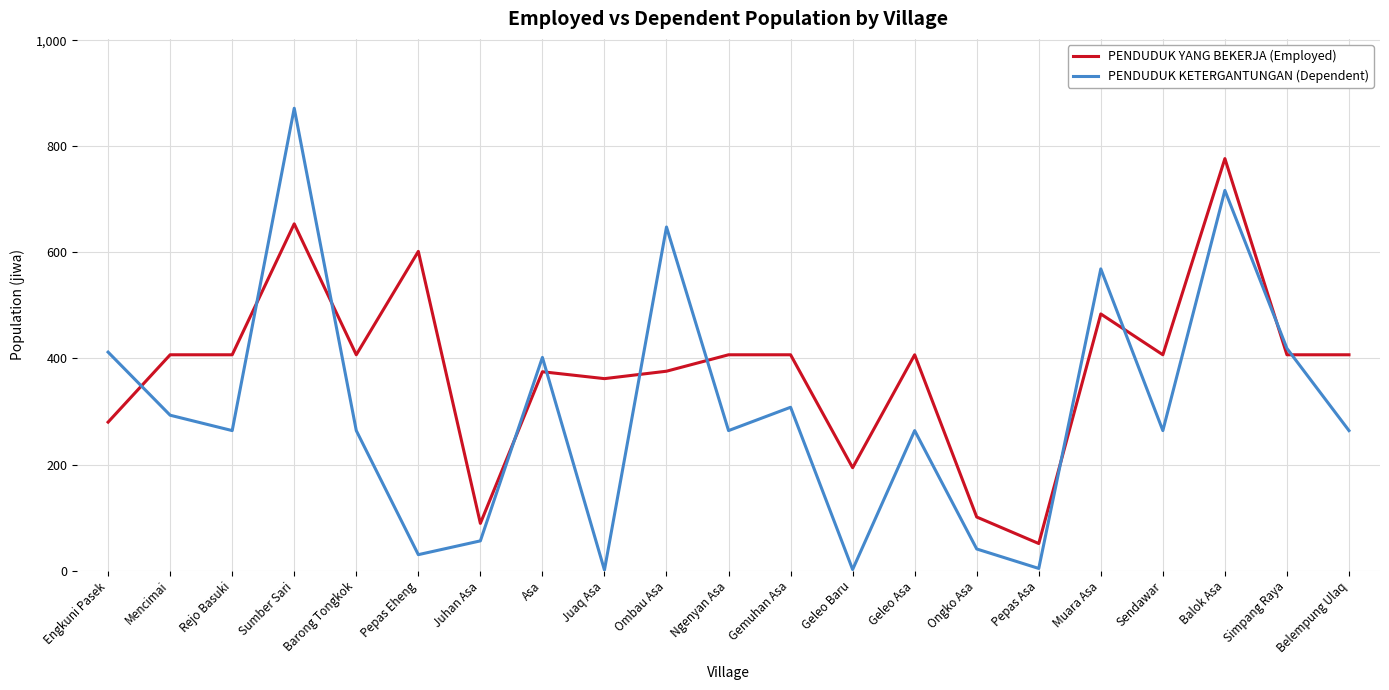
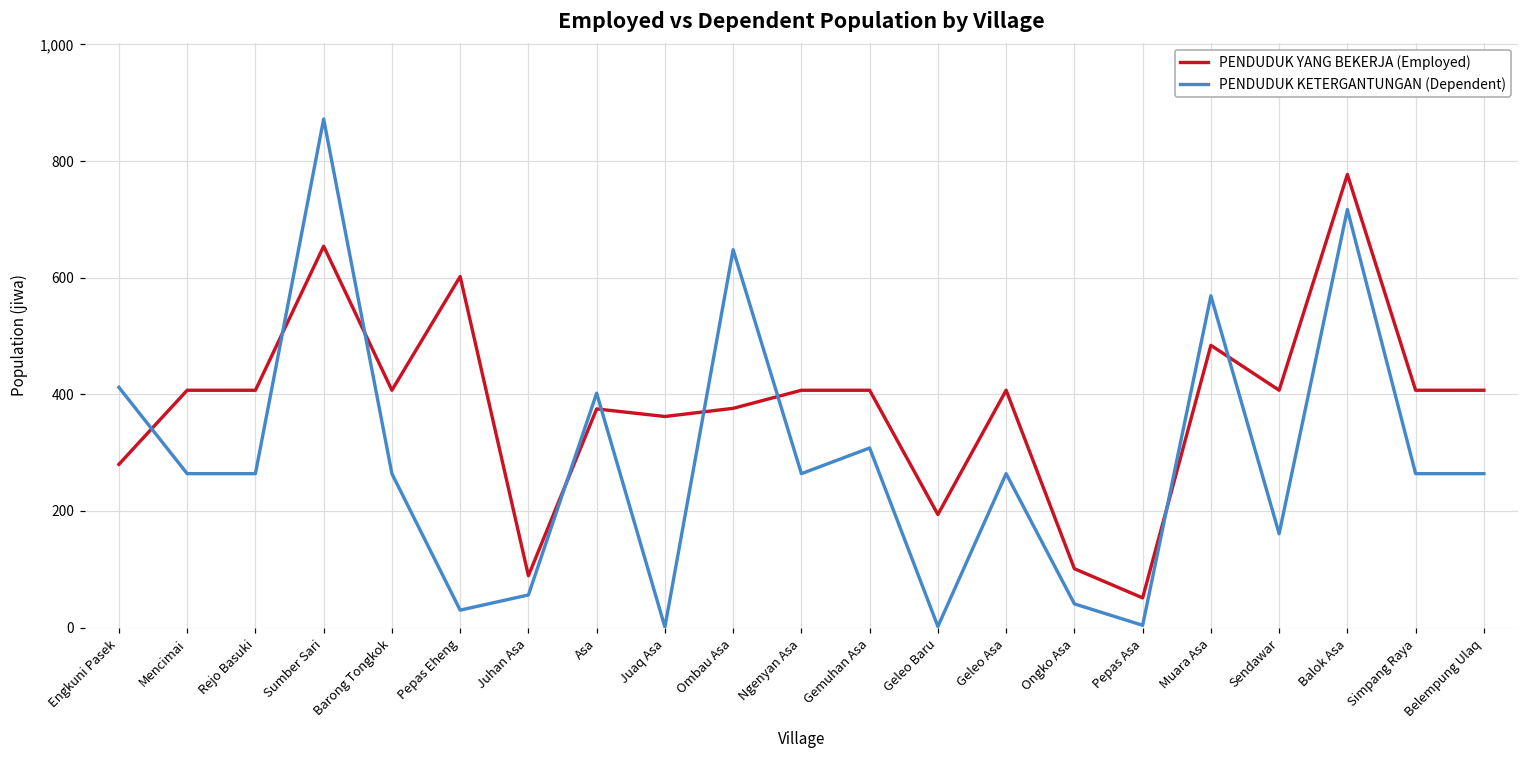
PENDUDUK KETERGANTUNGAN (Dependent), Mencimai: 290 -> 260
PENDUDUK KETERGANTUNGAN (Dependent), Sendawar: 260 -> 160
PENDUDUK KETERGANTUNGAN (Dependent), Simpang Raya: 420 -> 260
